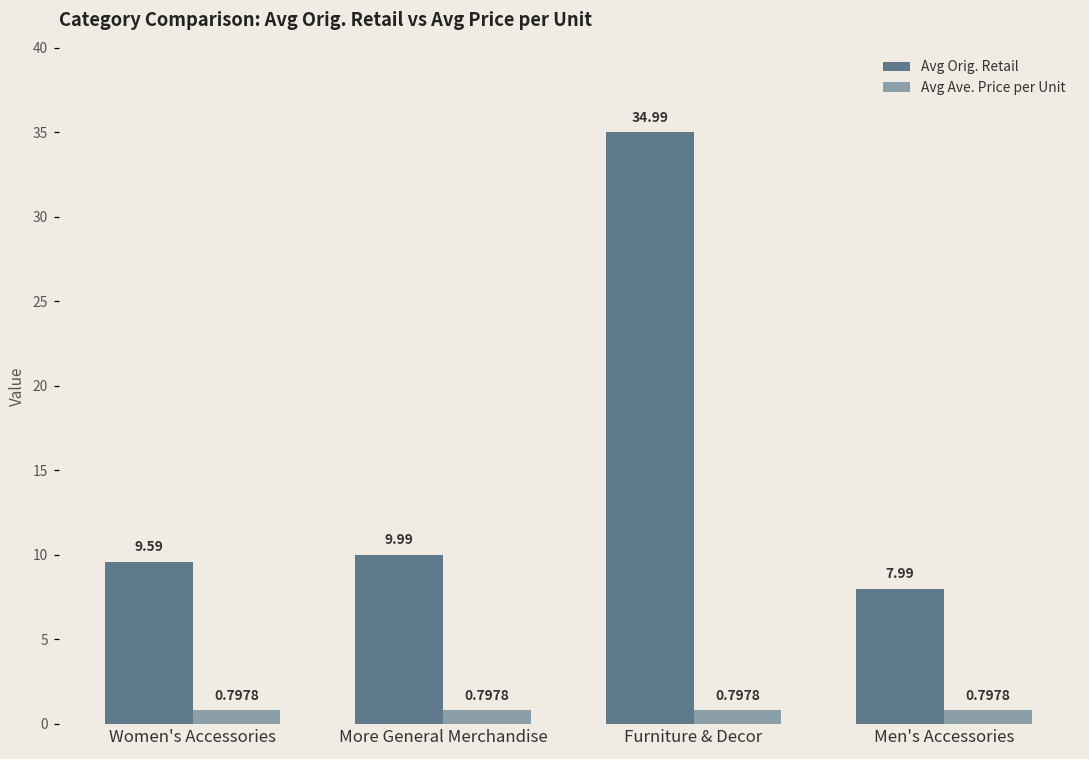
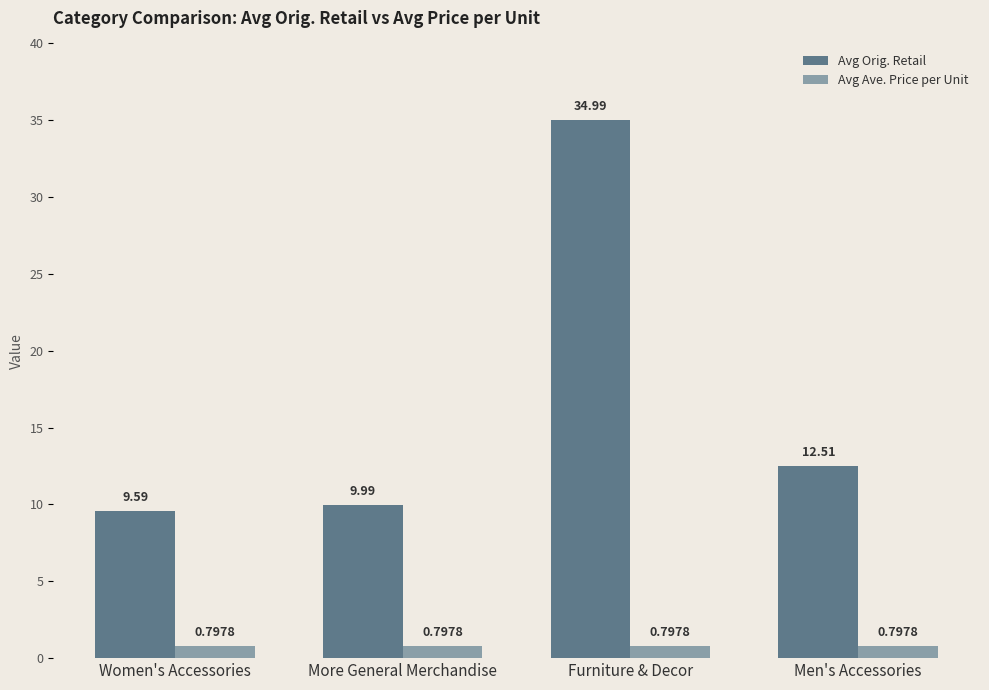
Avg Orig. Retail, Men's Accessories: 7.99 -> 12.51
